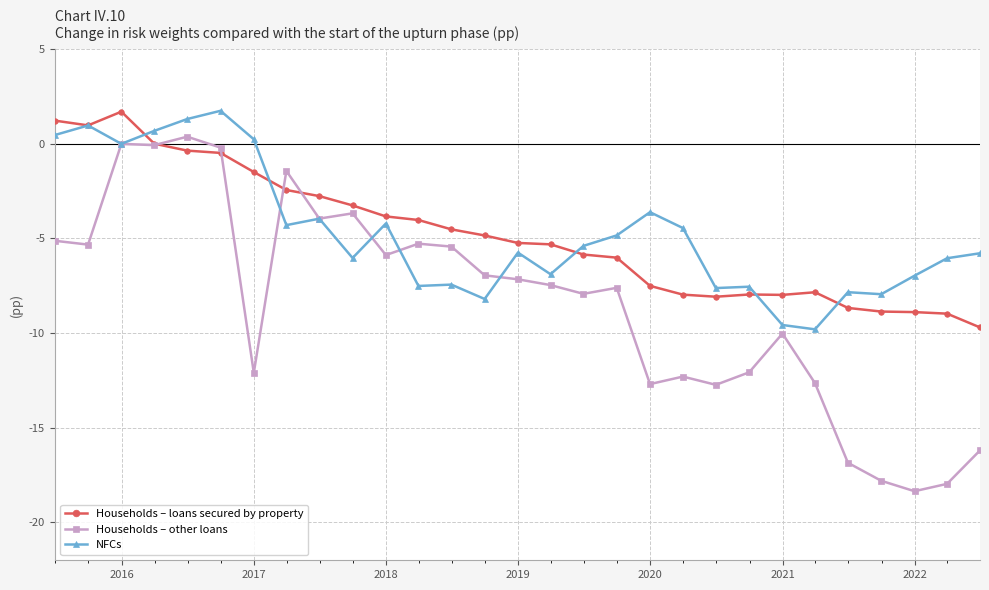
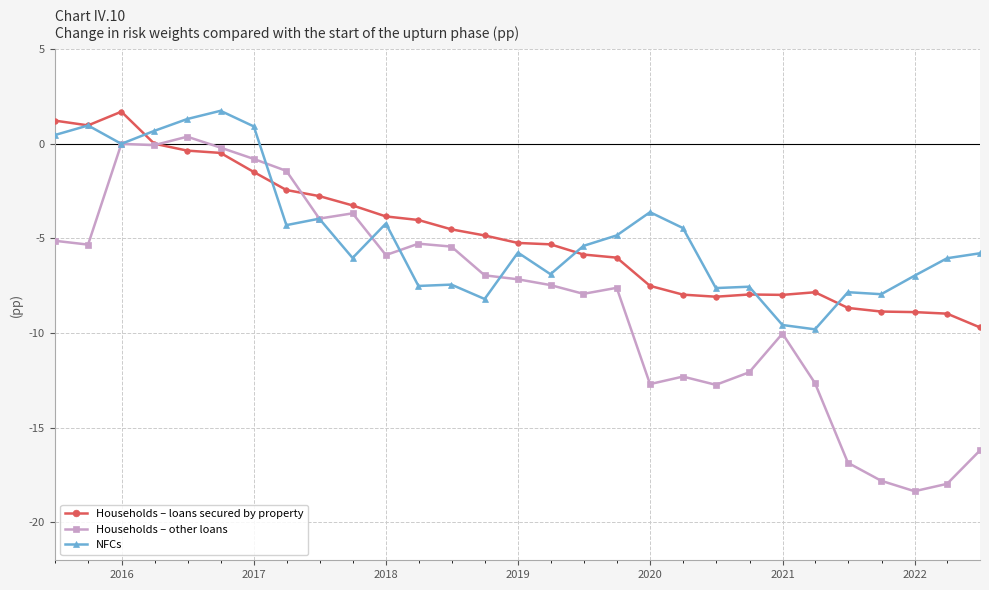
Households – other loans, 2017: -12.1 -> -0.8
NFCs, 2017: 0.2 -> 0.9
